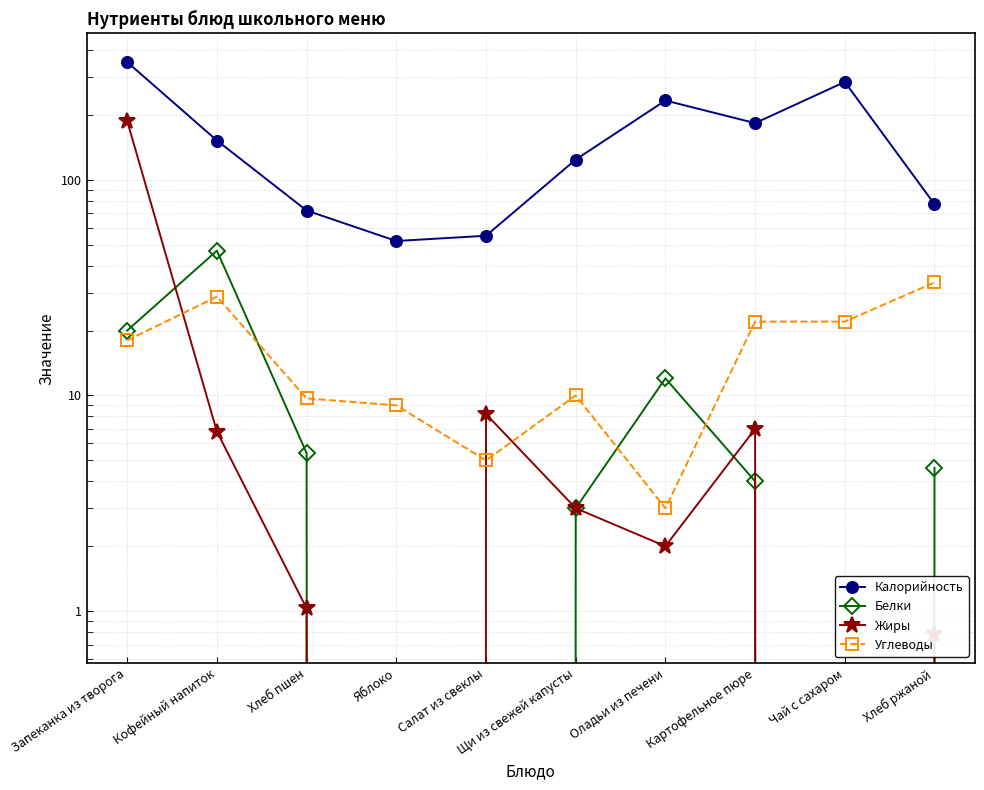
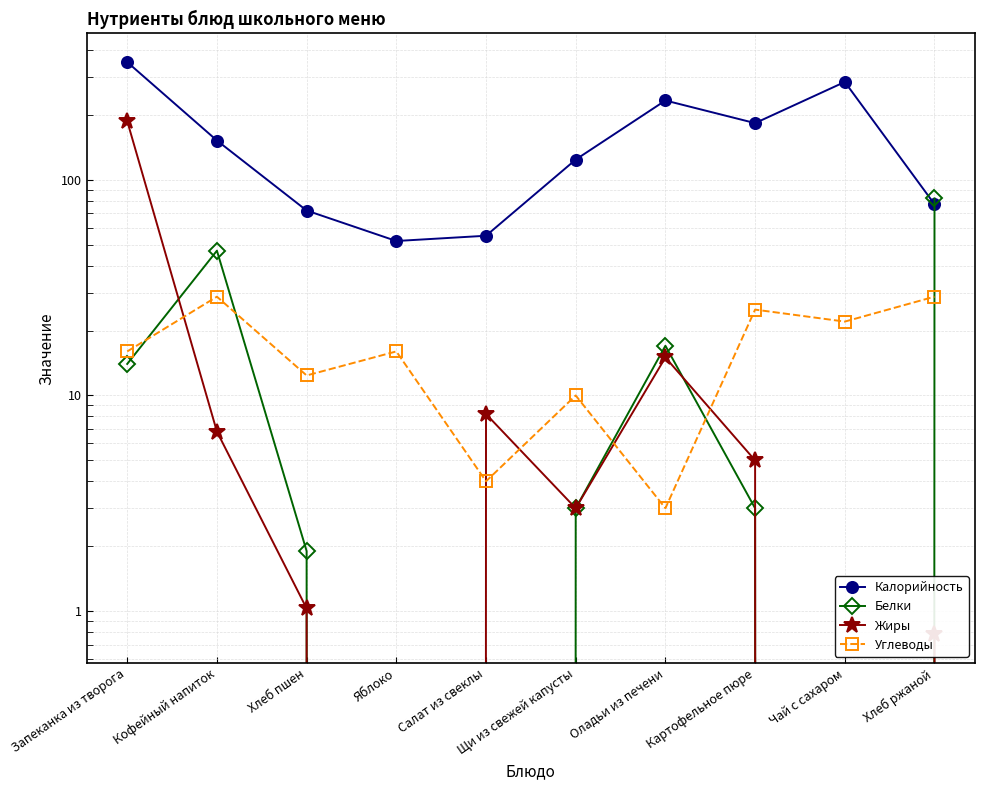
Белки, Запеканка из творога: 20 -> 14
Углеводы, Запеканка из творога: 18 -> 16
Белки, Хлеб пшен: 5.4 -> 1.9
Углеводы, Хлеб пшен: 10 -> 12
Углеводы, Яблоко: 9 -> 16
Углеводы, Салат из свеклы: 5 -> 4
Белки, Оладьи из печени: 12 -> 17
Жиры, Оладьи из печени: 2 -> 15
Белки, Картофельное пюре: 4 -> 3
Жиры, Картофельное пюре: 7 -> 5
Углеводы, Картофельное пюре: 22 -> 25
Белки, Хлеб ржаной: 4.6 -> 82
Углеводы, Хлеб ржаной: 33 -> 29
